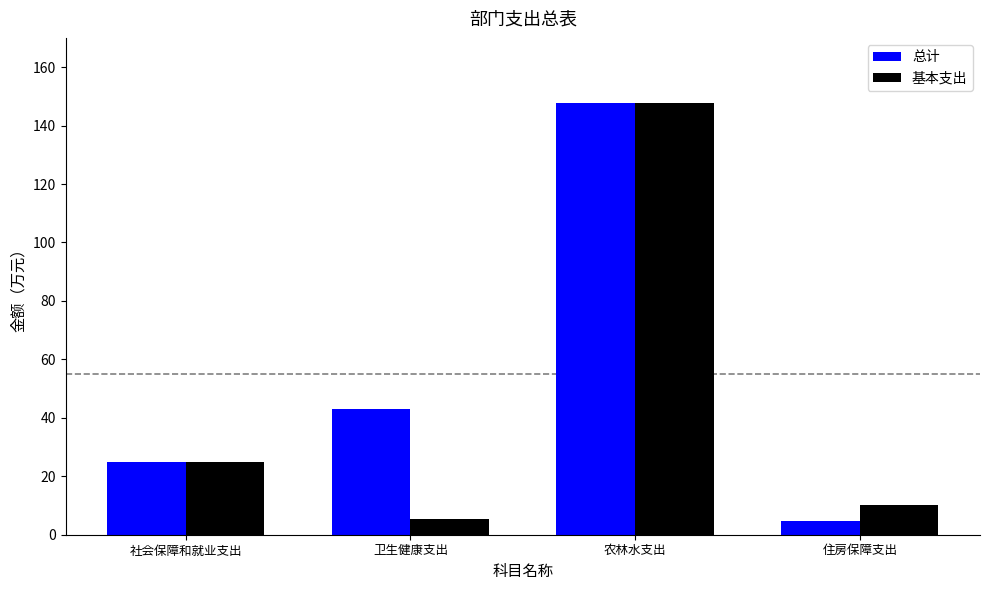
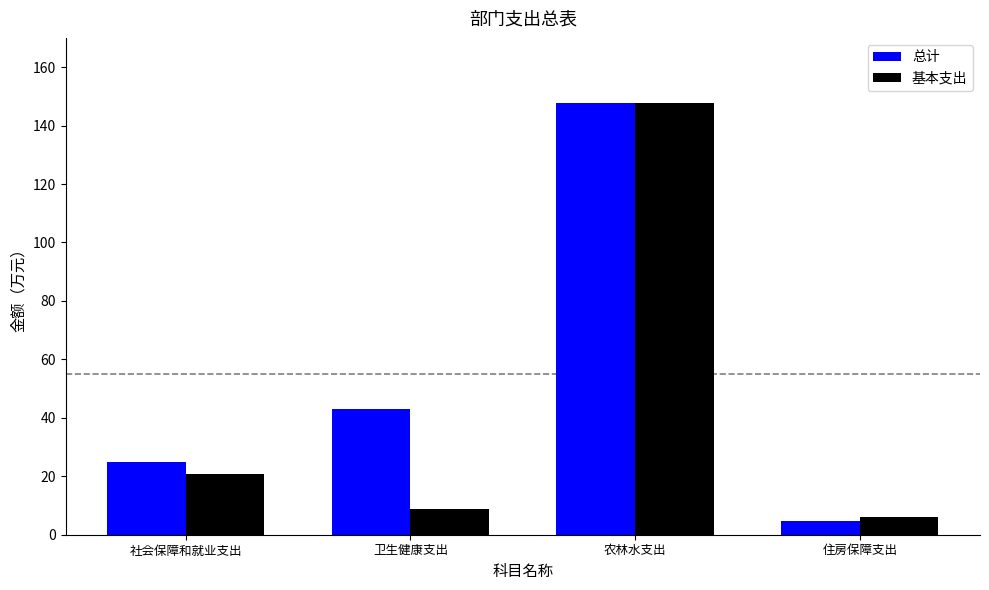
基本支出, 社会保障和就业支出: 25 -> 21
基本支出, 卫生健康支出: 5 -> 9
基本支出, 住房保障支出: 10 -> 6
